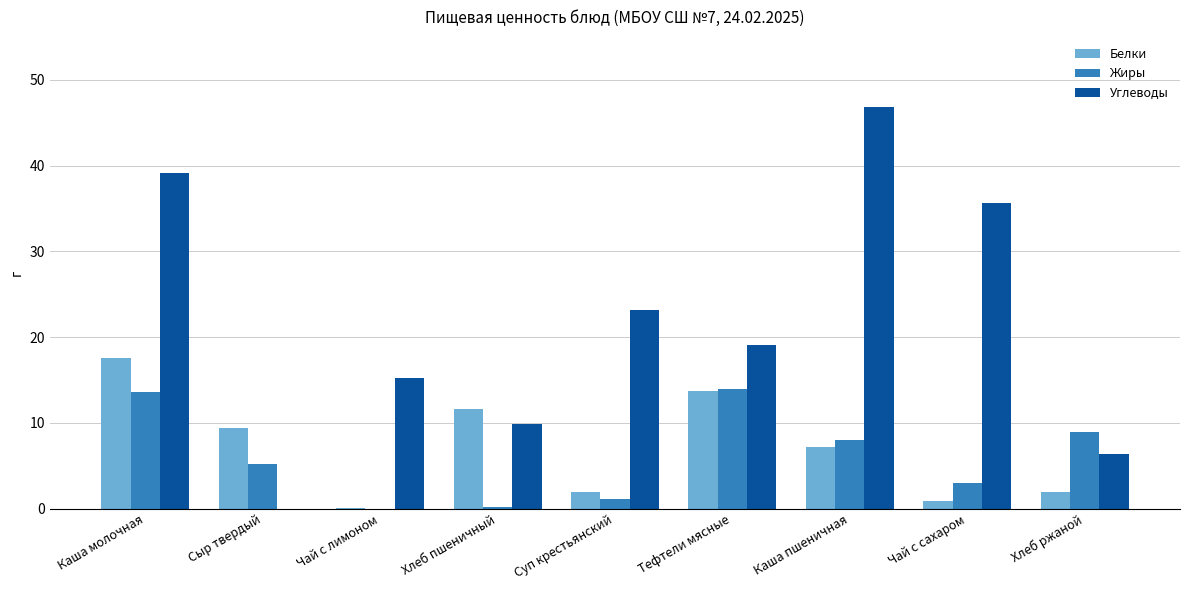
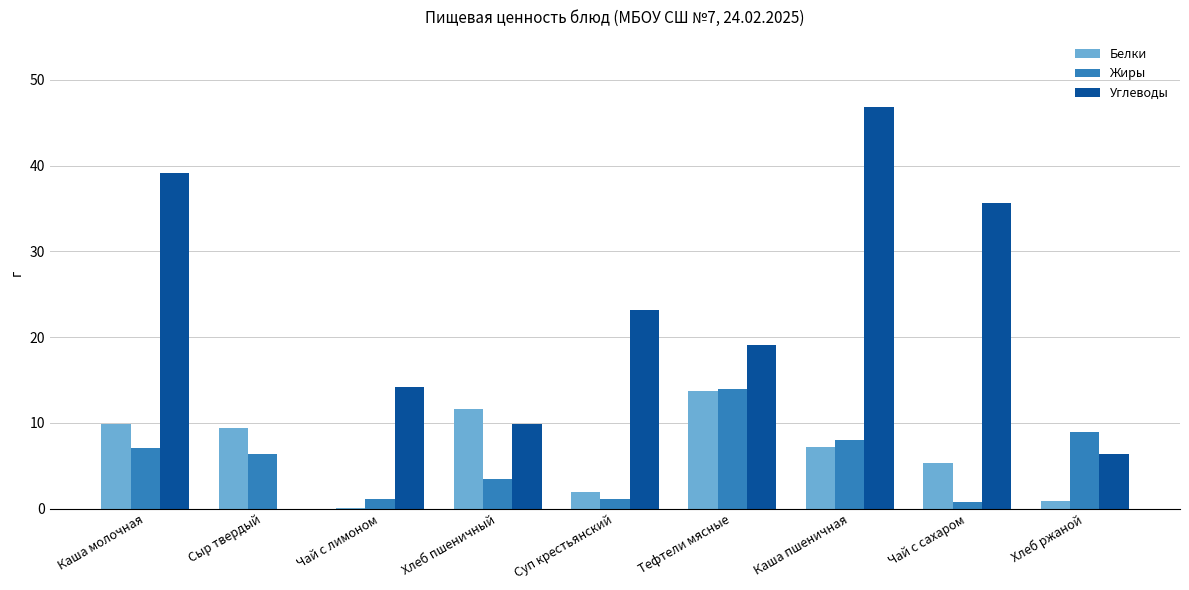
Белки, Каша молочная: 18 -> 10
Жиры, Каша молочная: 14 -> 7
Жиры, Сыр твердый: 5 -> 6
Жиры, Чай с лимоном: 0 -> 1
Углеводы, Чай с лимоном: 15 -> 14
Жиры, Хлеб пшеничный: 0 -> 3
Белки, Чай с сахаром: 1 -> 5
Жиры, Чай с сахаром: 3 -> 1
Белки, Хлеб ржаной: 2 -> 1
